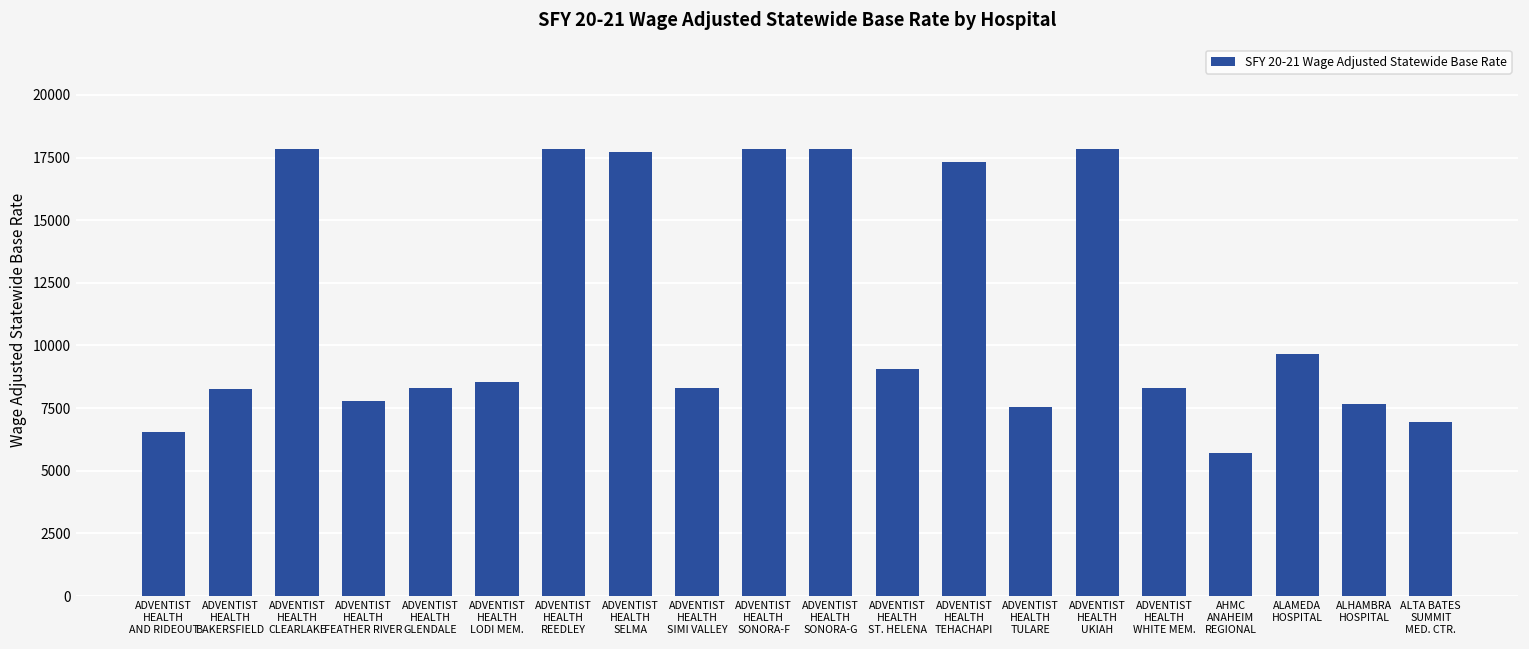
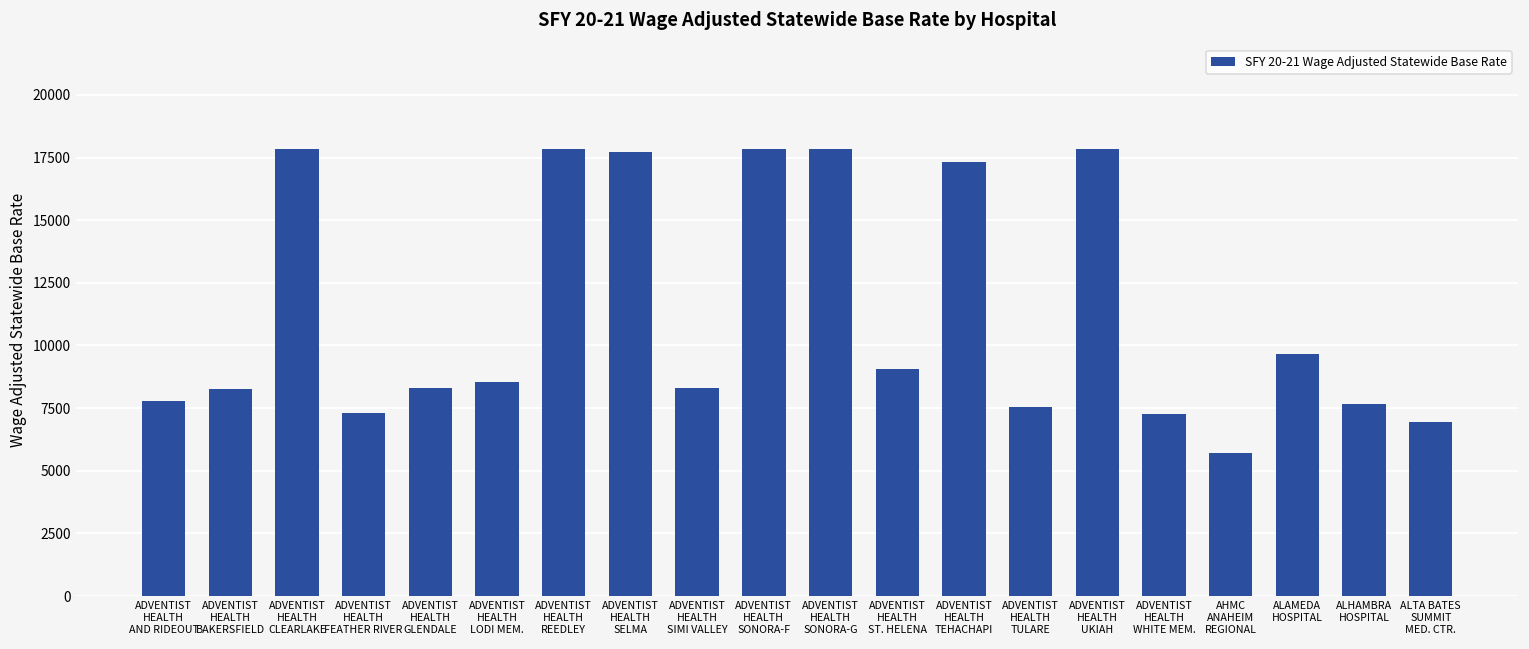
ADVENTIST HEALTH AND RIDEOUT: 6500 -> 7800
ADVENTIST HEALTH FEATHER RIVER: 7800 -> 7300
ADVENTIST HEALTH WHITE MEM.: 8300 -> 7300
